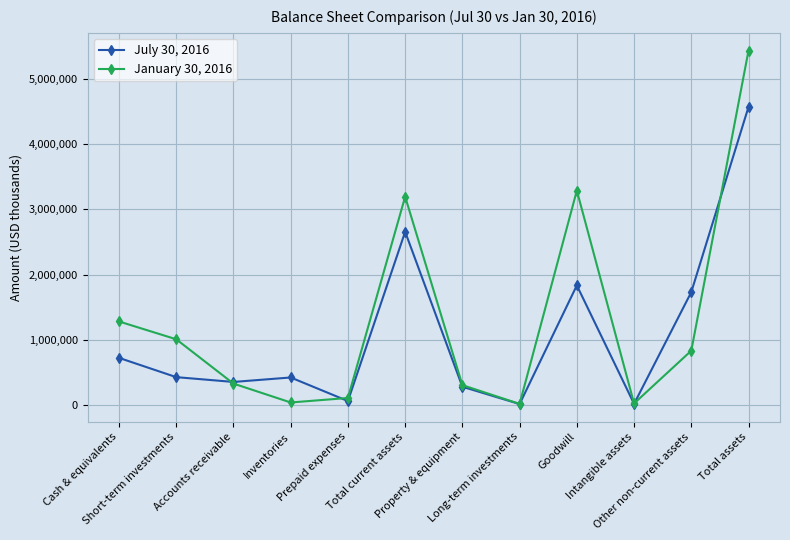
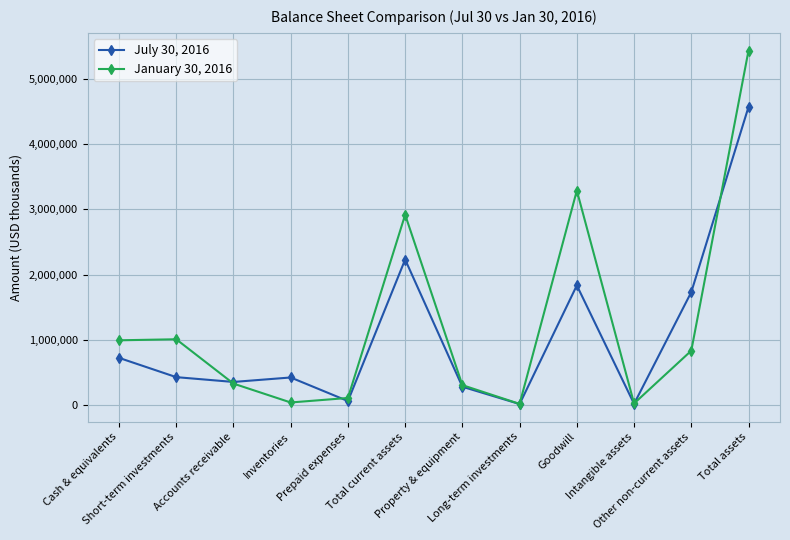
January 30, 2016, Cash & equivalents: 1,300,000 -> 1,000,000
July 30, 2016, Total current assets: 2,700,000 -> 2,200,000
January 30, 2016, Total current assets: 3,200,000 -> 2,900,000
